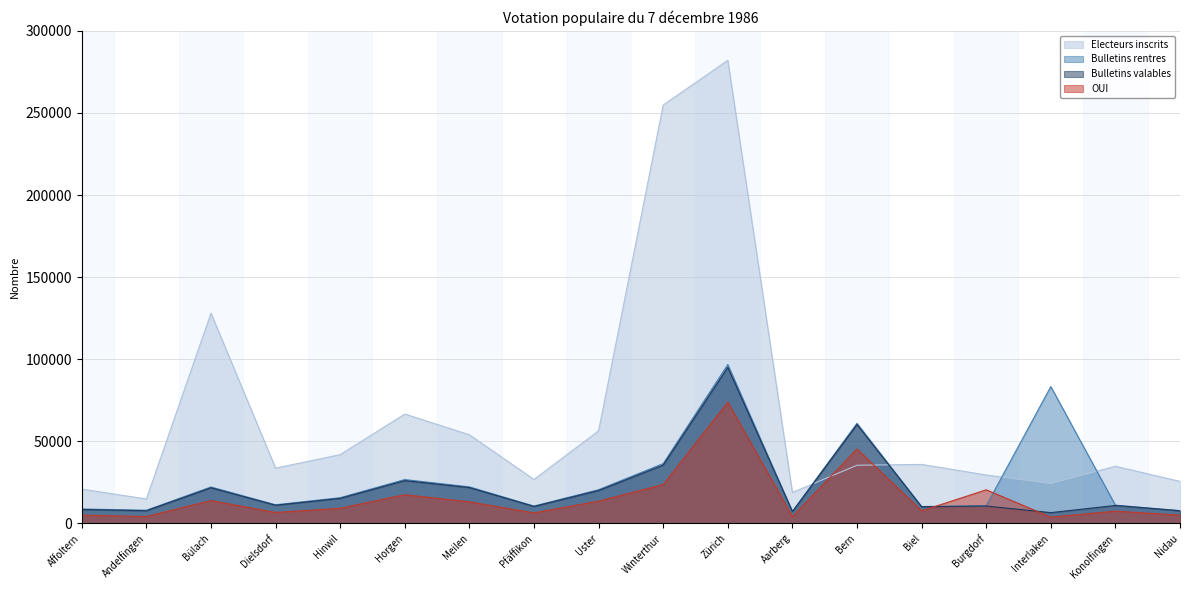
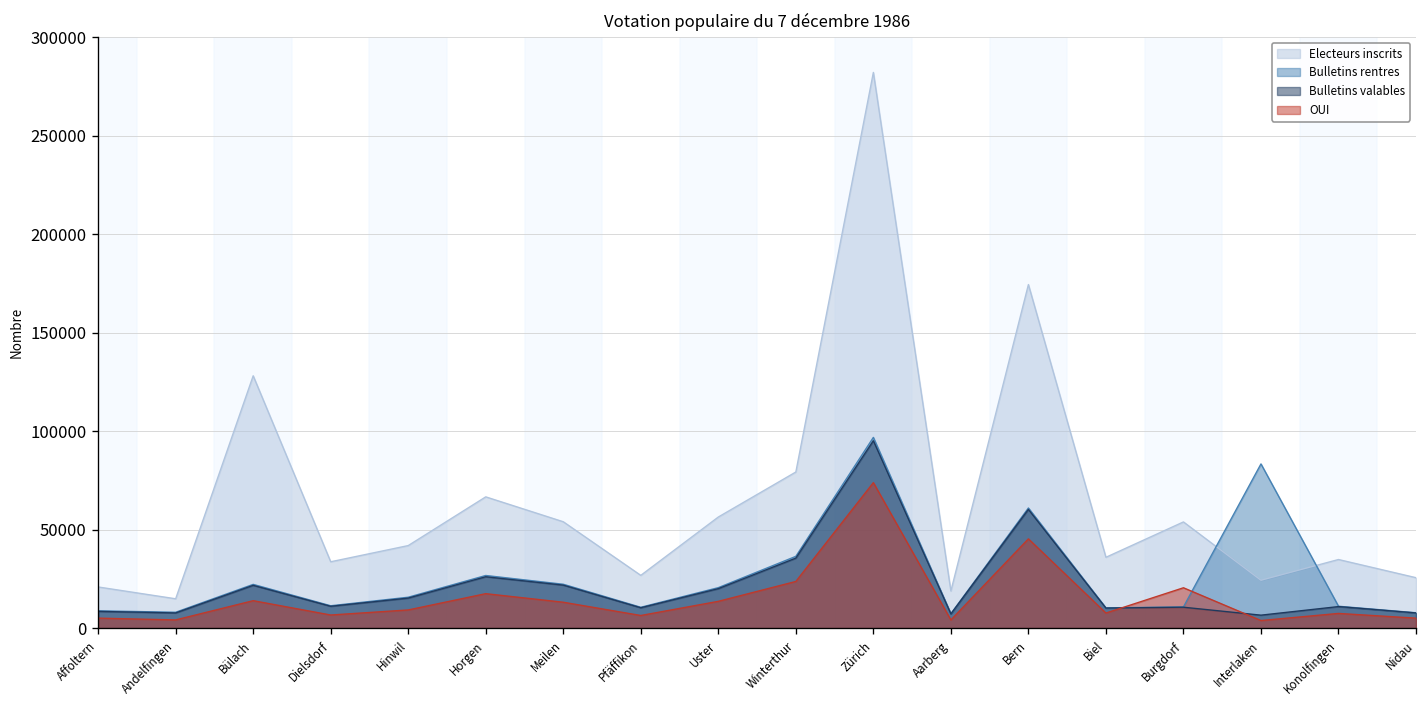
Electeurs inscrits, Winterthur: 255000 -> 79000
Electeurs inscrits, Bern: 35000 -> 174000
Electeurs inscrits, Burgdorf: 30000 -> 54000
